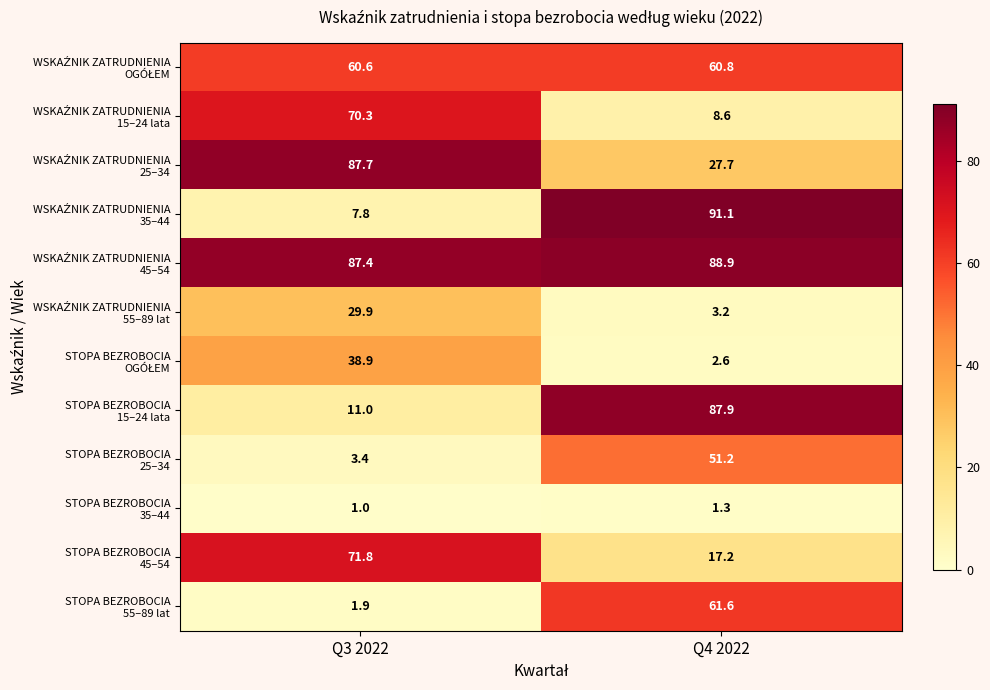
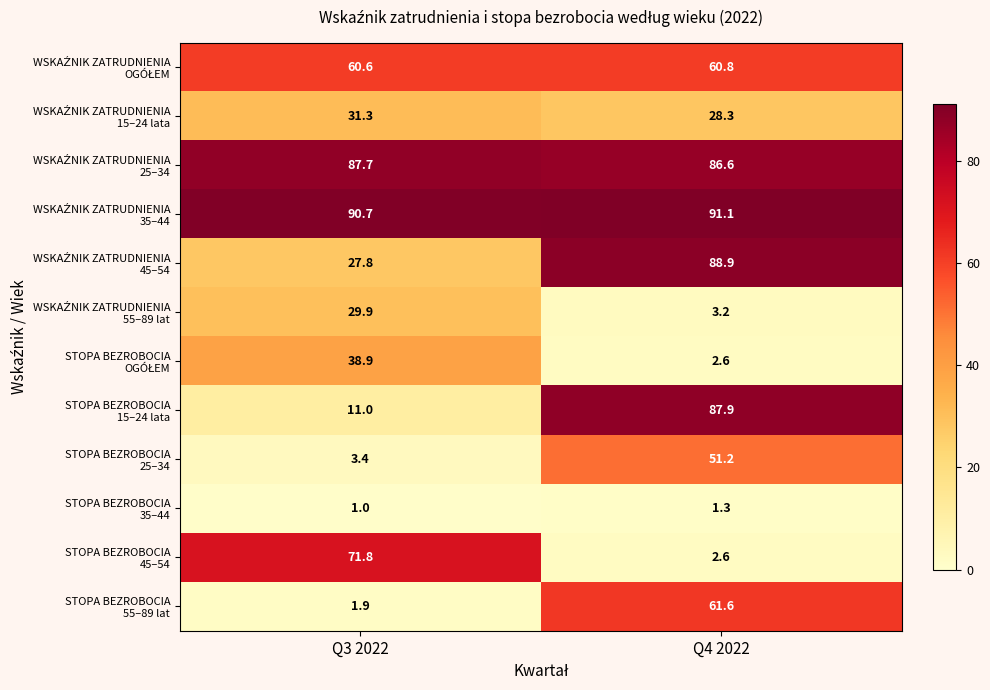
WSKAŹNIK ZATRUDNIENIA 15–24 lata, Q3 2022: 70.3 -> 31.3
WSKAŹNIK ZATRUDNIENIA 15–24 lata, Q4 2022: 8.6 -> 28.3
WSKAŹNIK ZATRUDNIENIA 25–34, Q4 2022: 27.7 -> 86.6
WSKAŹNIK ZATRUDNIENIA 35–44, Q3 2022: 7.8 -> 90.7
WSKAŹNIK ZATRUDNIENIA 45–54, Q3 2022: 87.4 -> 27.8
STOPA BEZROBOCIA 45–54, Q4 2022: 17.2 -> 2.6
